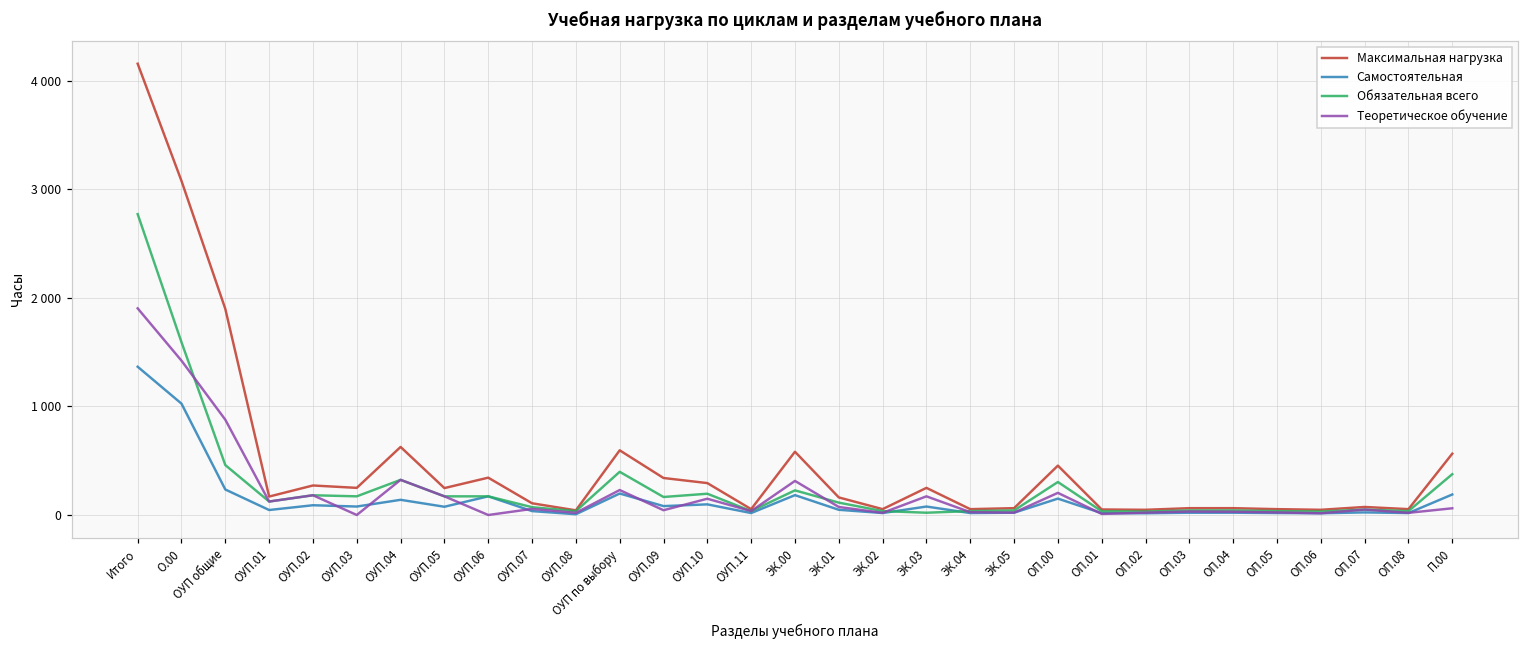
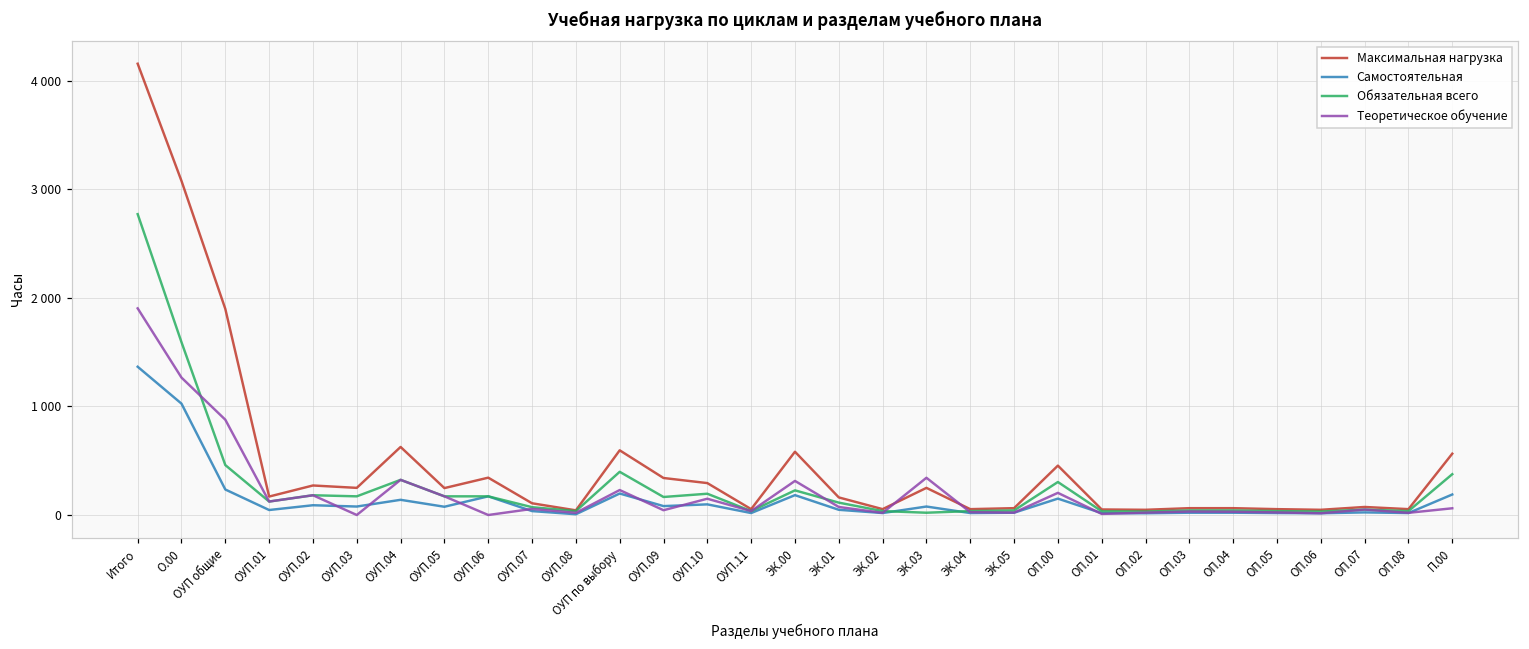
Теоретическое обучение, О.00: 1400 -> 1300
Теоретическое обучение, ЭК.03: 200 -> 300
